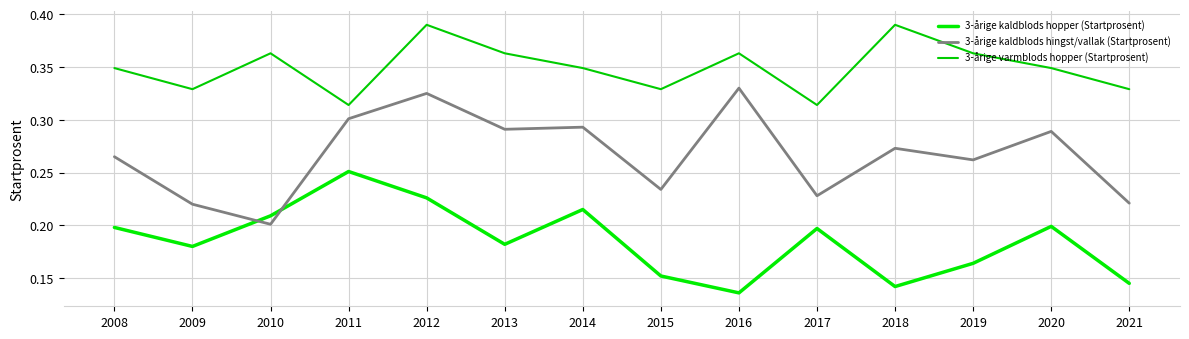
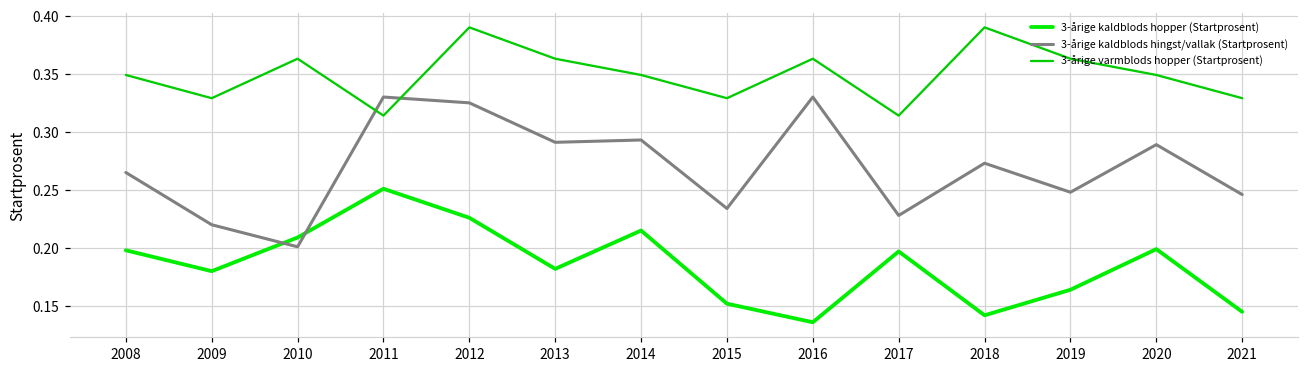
3-årige kaldblods hingst/vallak (Startprosent), 2011: 0.301 -> 0.330
3-årige kaldblods hingst/vallak (Startprosent), 2019: 0.262 -> 0.248
3-årige kaldblods hingst/vallak (Startprosent), 2021: 0.221 -> 0.246
